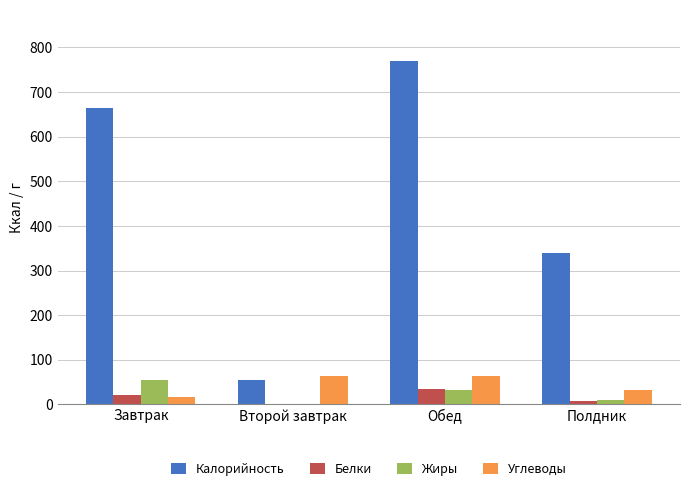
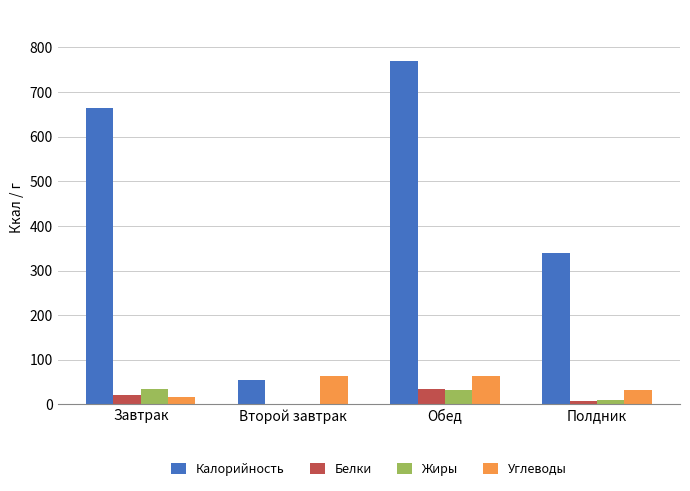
Жиры, Завтрак: 60 -> 30
